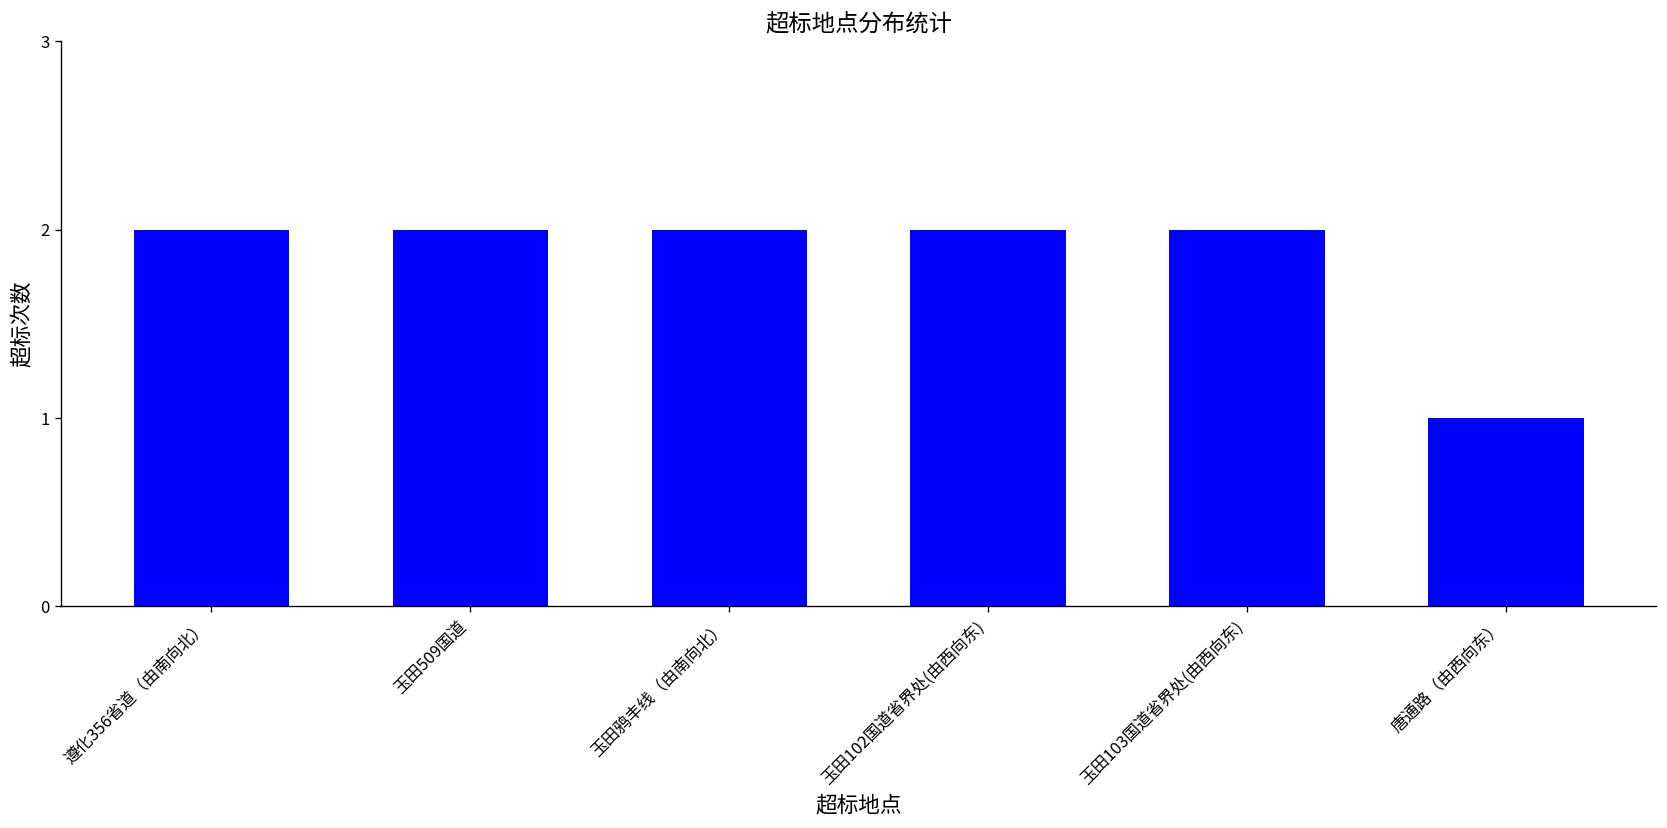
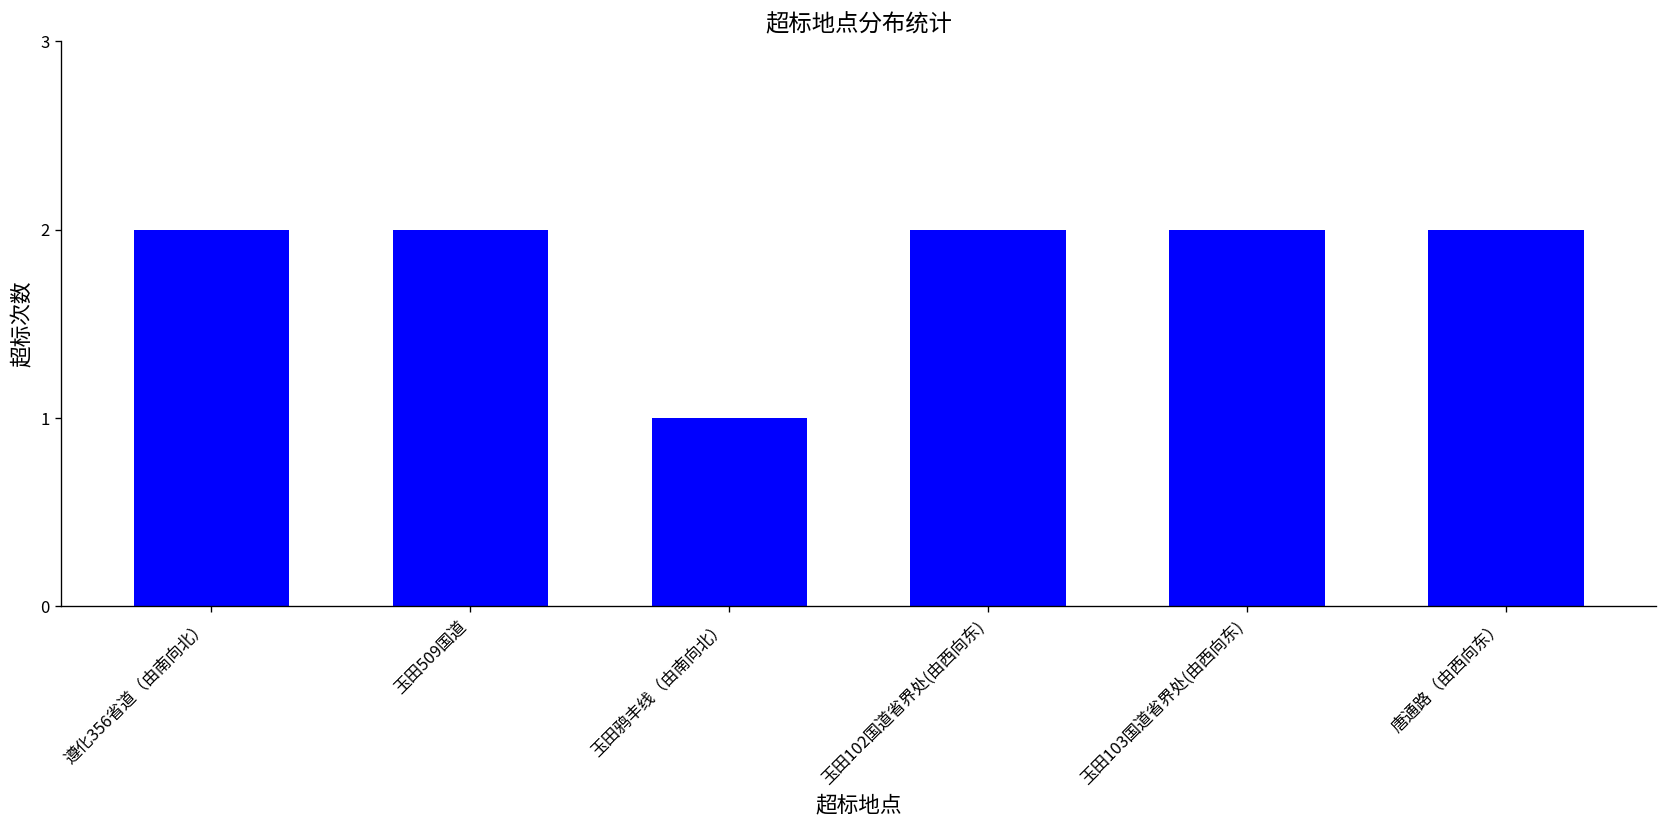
玉田鸦丰线（由南向北）: 2 -> 1
唐通路（由西向东）: 1 -> 2
